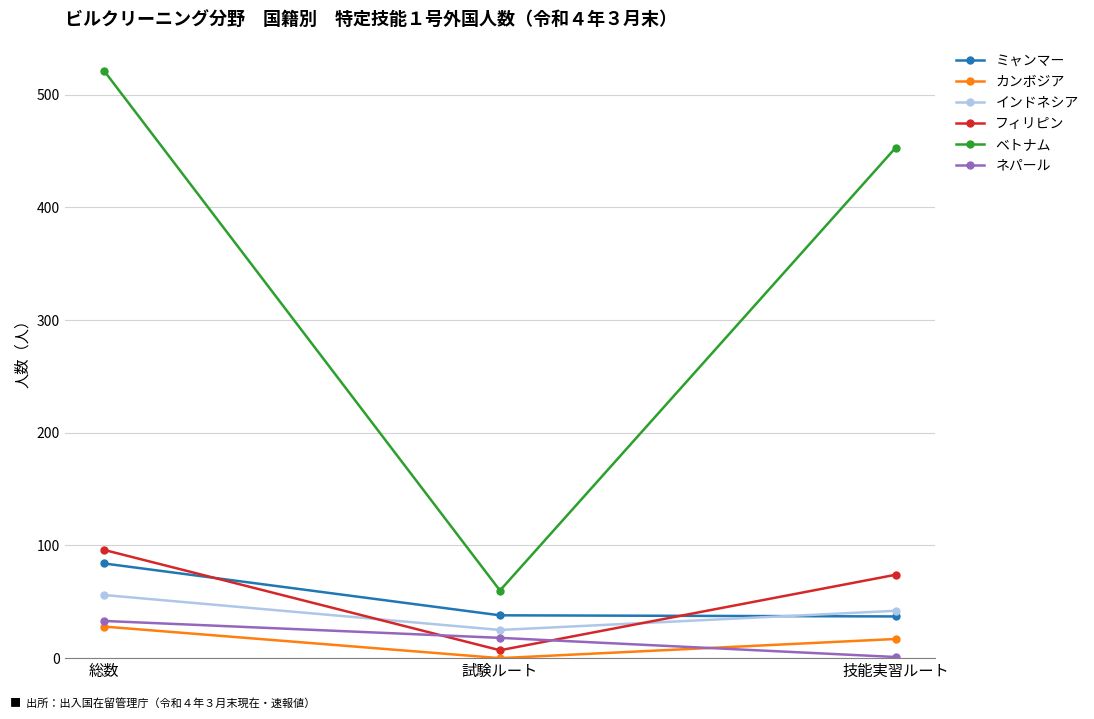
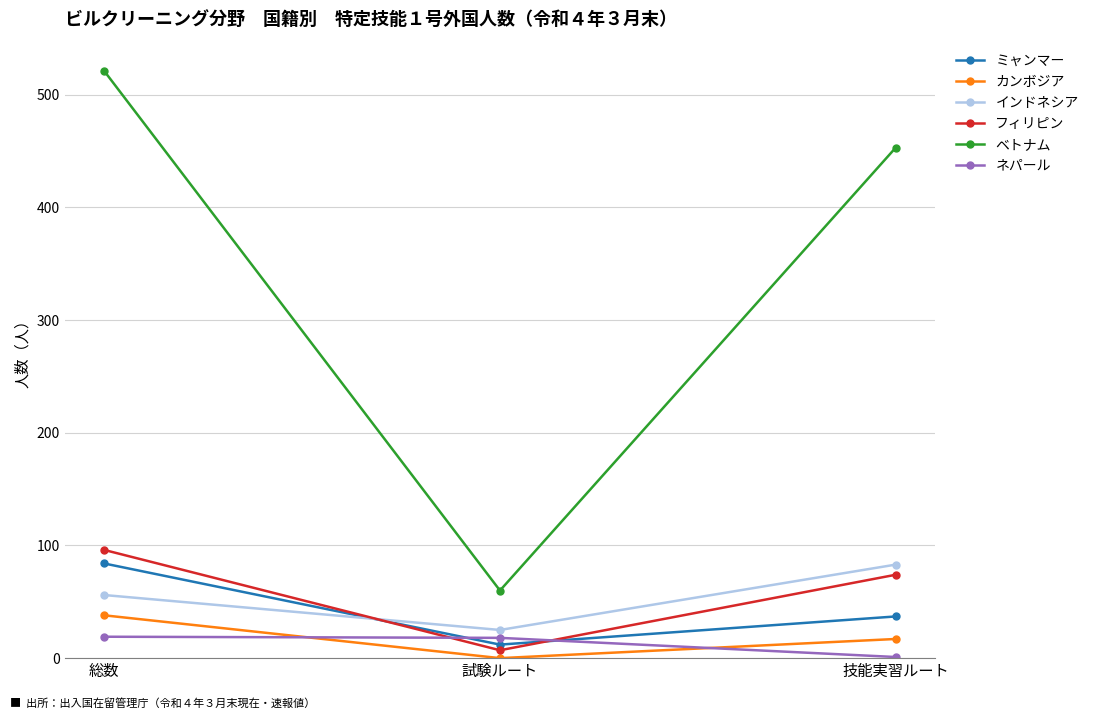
カンボジア, 総数: 28 -> 38
ネパール, 総数: 33 -> 19
ミャンマー, 試験ルート: 38 -> 12
インドネシア, 技能実習ルート: 42 -> 83
